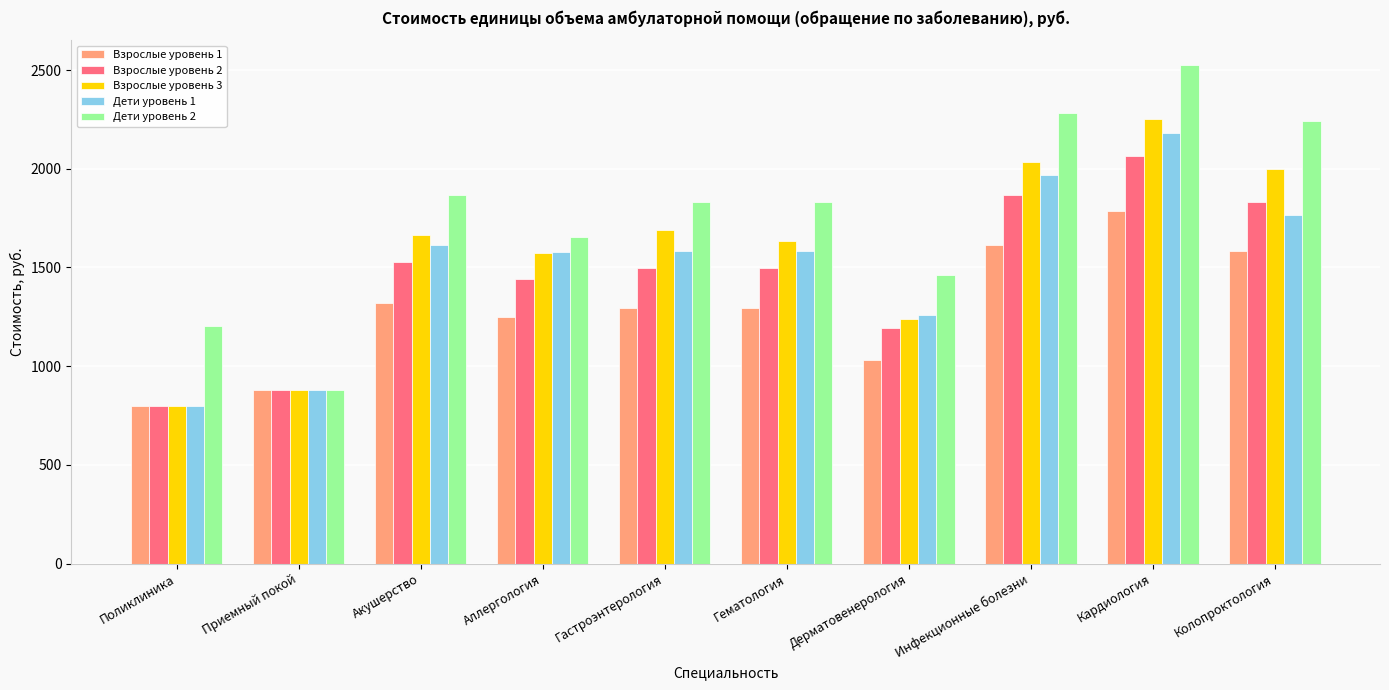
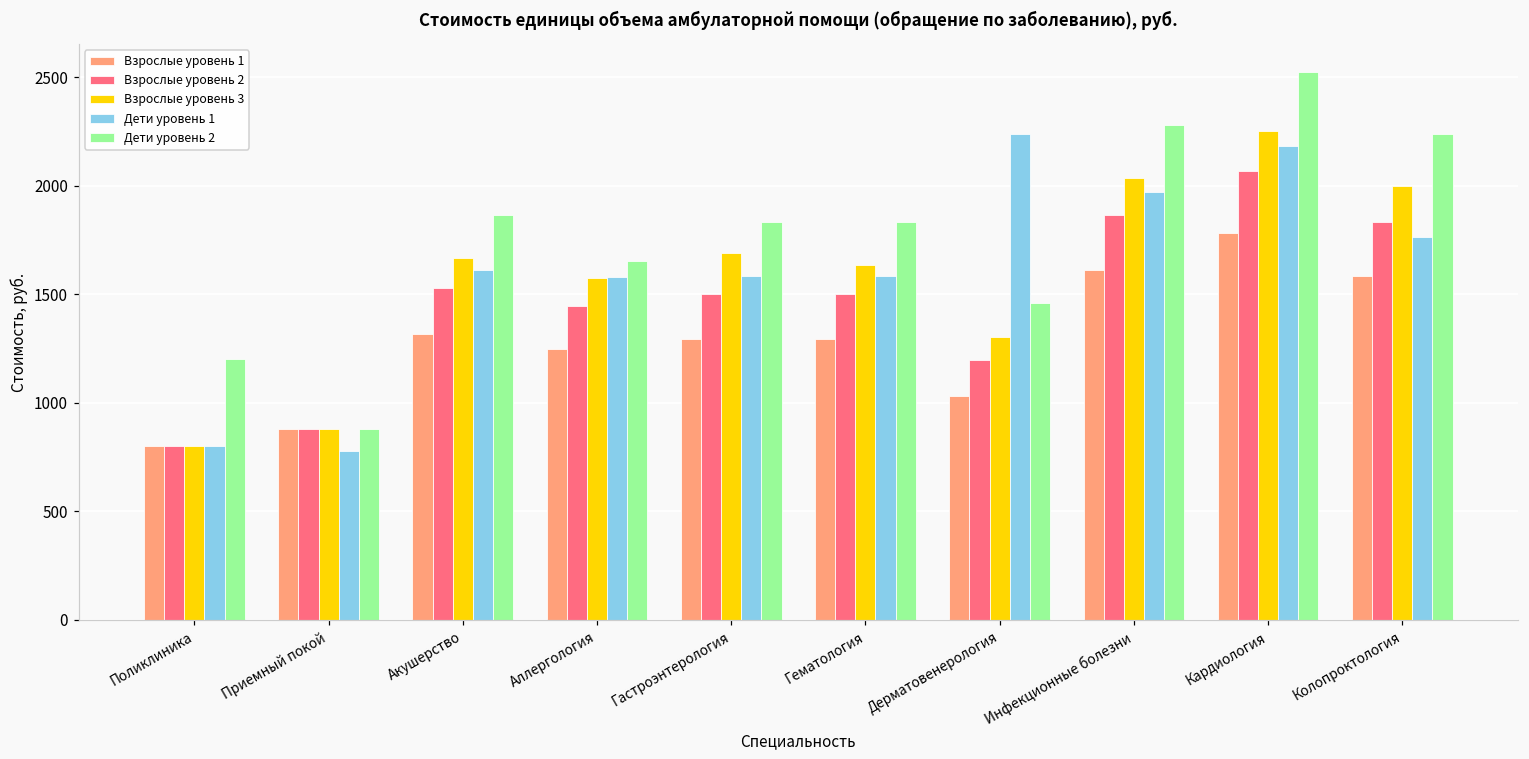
Дети уровень 1, Приемный покой: 880 -> 780
Взрослые уровень 3, Дерматовенерология: 1240 -> 1300
Дети уровень 1, Дерматовенерология: 1260 -> 2240
